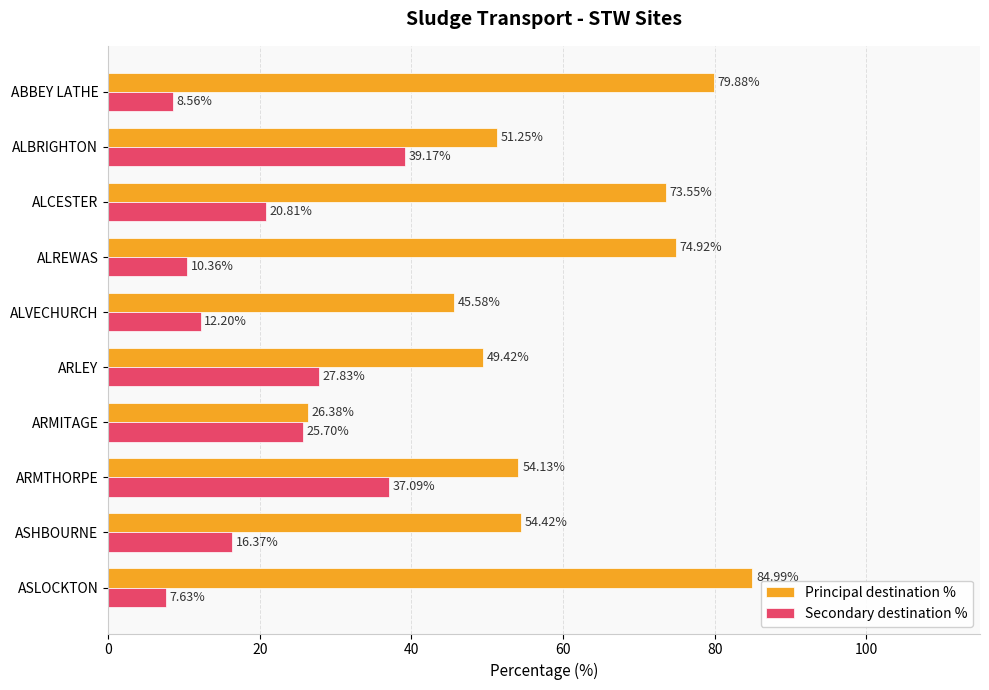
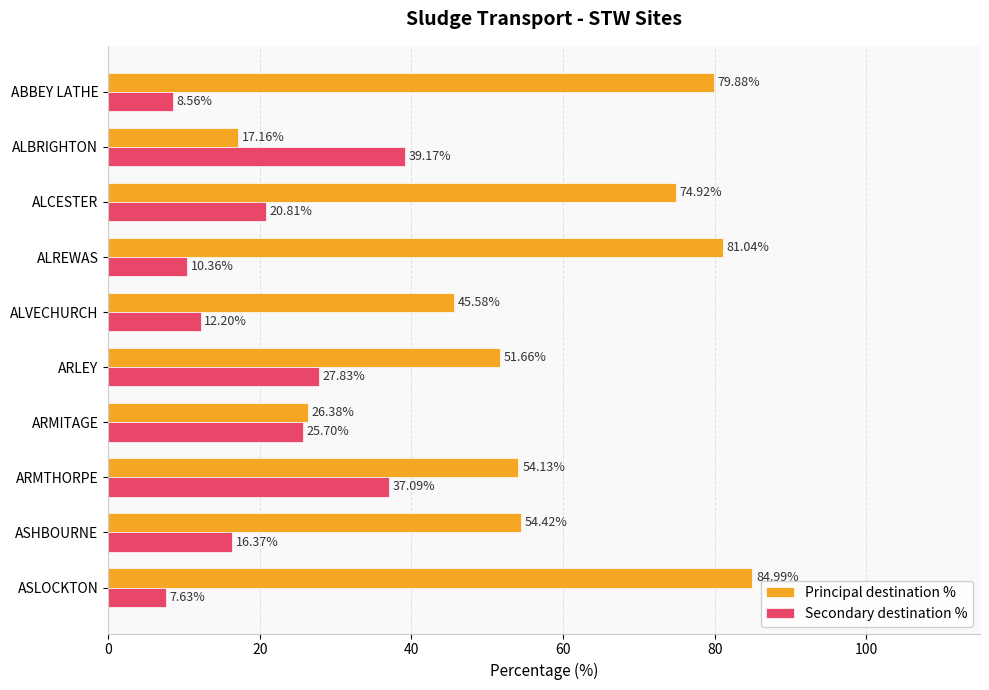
Principal destination %, ALBRIGHTON: 51.25% -> 17.16%
Principal destination %, ALCESTER: 73.55% -> 74.92%
Principal destination %, ALREWAS: 74.92% -> 81.04%
Principal destination %, ARLEY: 49.42% -> 51.66%
